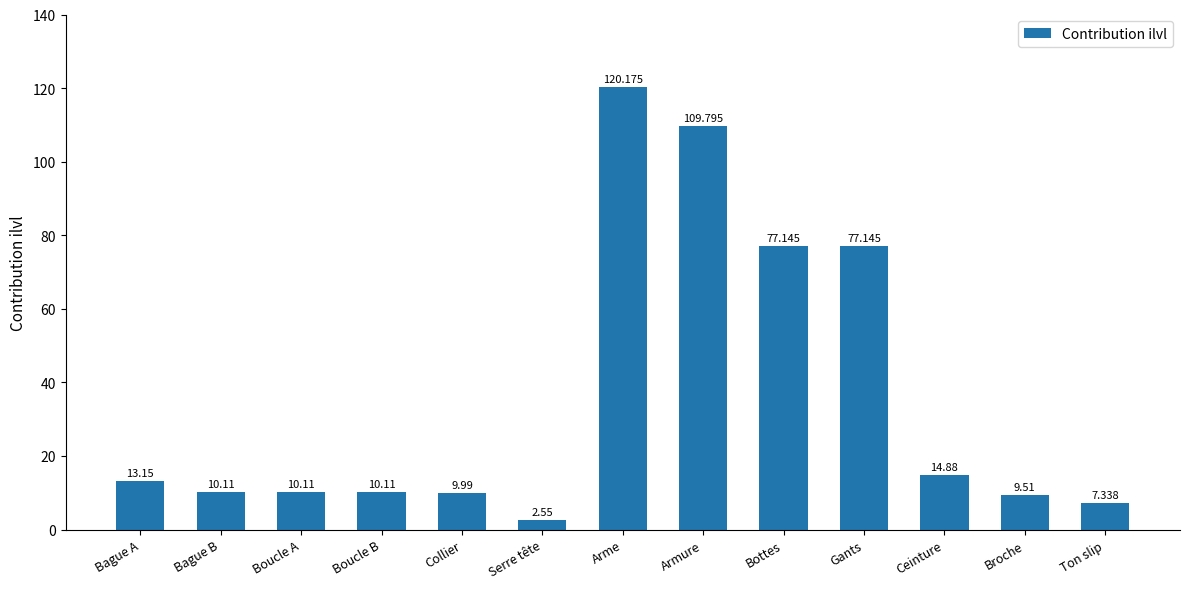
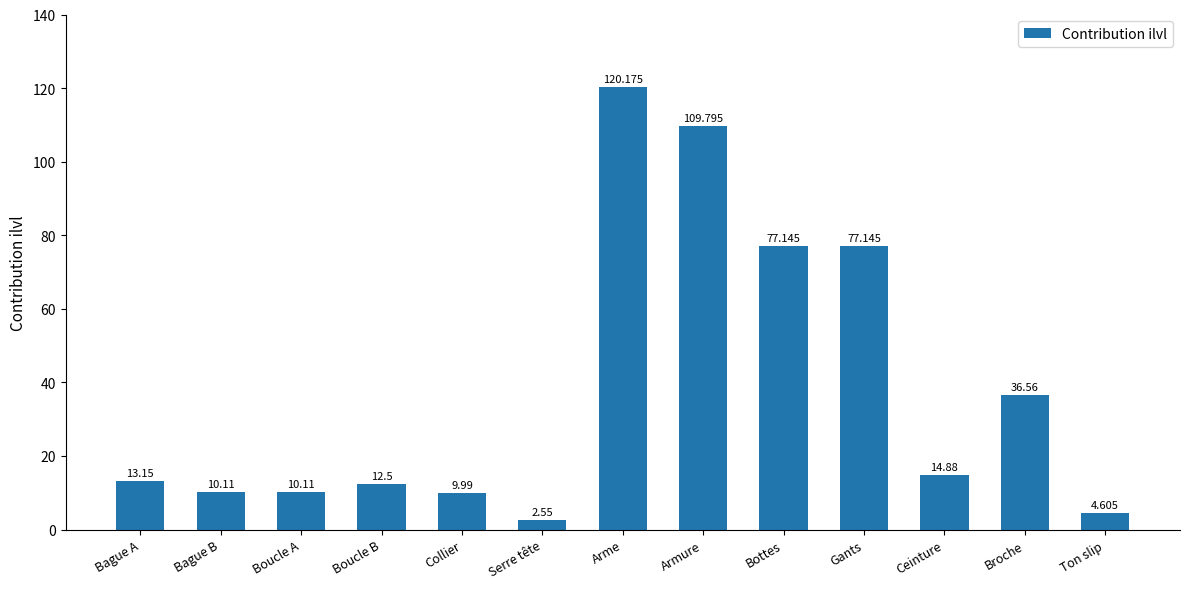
Boucle B: 10.11 -> 12.5
Broche: 9.51 -> 36.56
Ton slip: 7.338 -> 4.605
